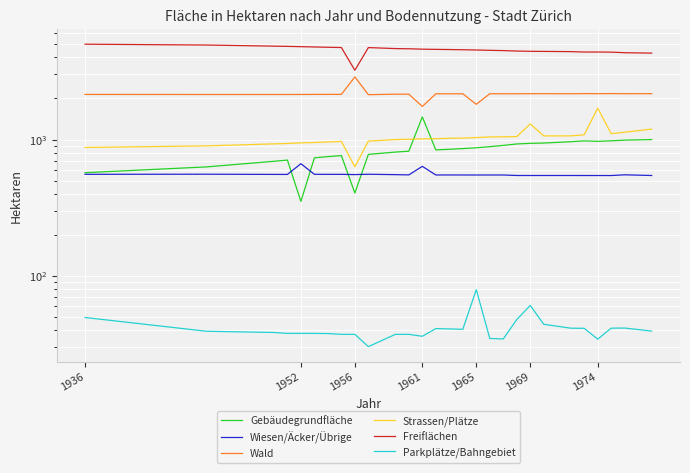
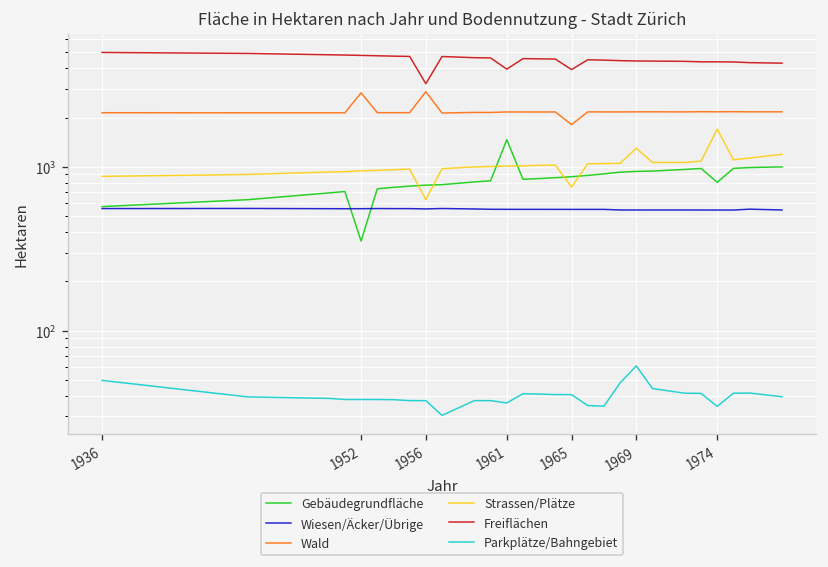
Wiesen/Äcker/Übrige, 1952: 700 -> 560
Wald, 1952: 2100 -> 2800
Gebäudegrundfläche, 1956: 410 -> 800
Wiesen/Äcker/Übrige, 1961: 600 -> 550
Wald, 1961: 1700 -> 2200
Freiflächen, 1961: 4600 -> 3900
Strassen/Plätze, 1965: 1000 -> 800
Freiflächen, 1965: 4500 -> 3900
Parkplätze/Bahngebiet, 1965: 80 -> 41
Gebäudegrundfläche, 1974: 1000 -> 800
